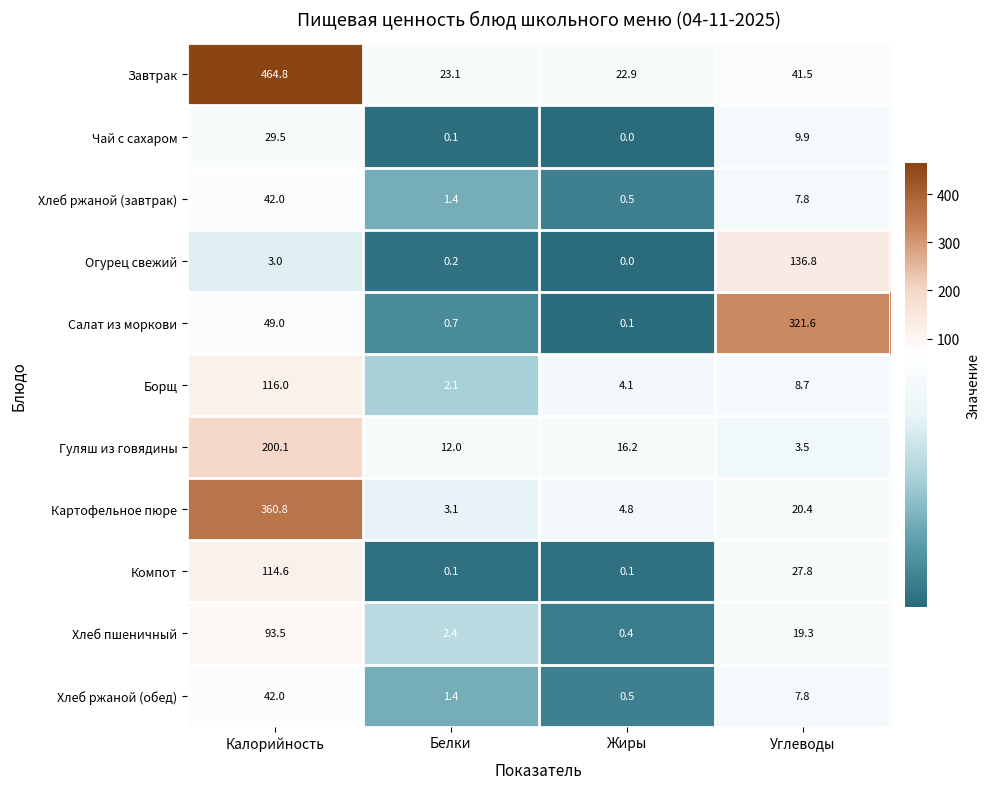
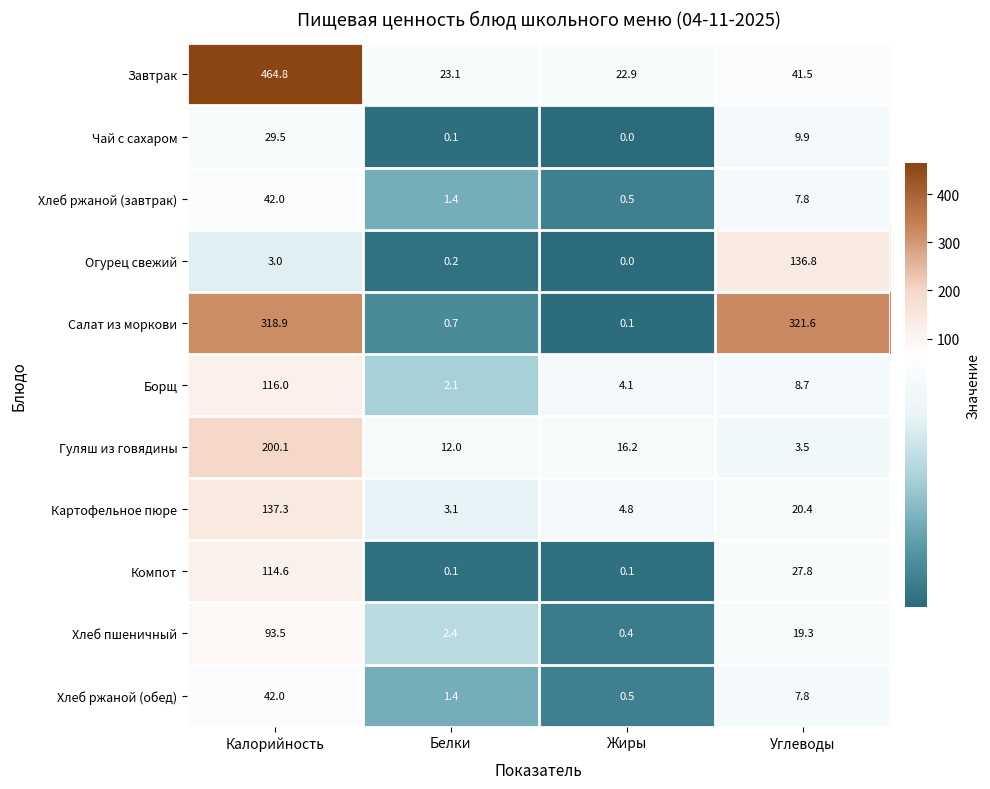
Салат из моркови, Калорийность: 49.0 -> 318.9
Картофельное пюре, Калорийность: 360.8 -> 137.3
